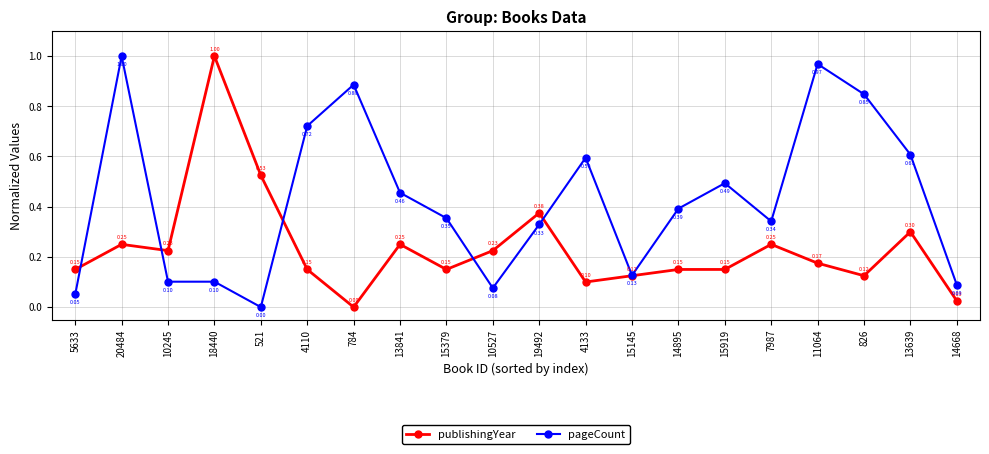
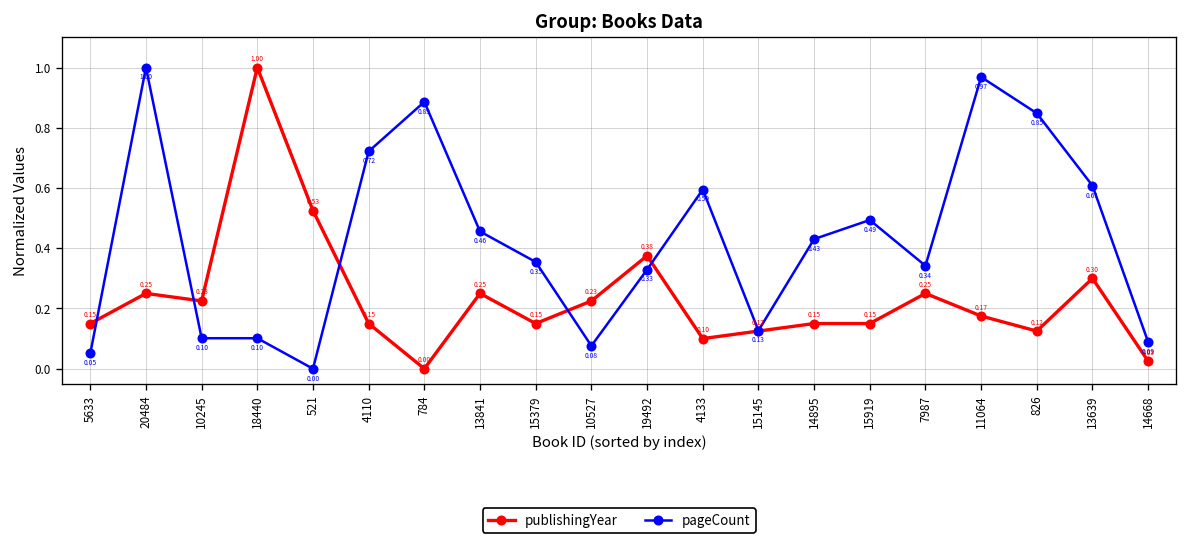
pageCount, 14895: 0.39 -> 0.43
